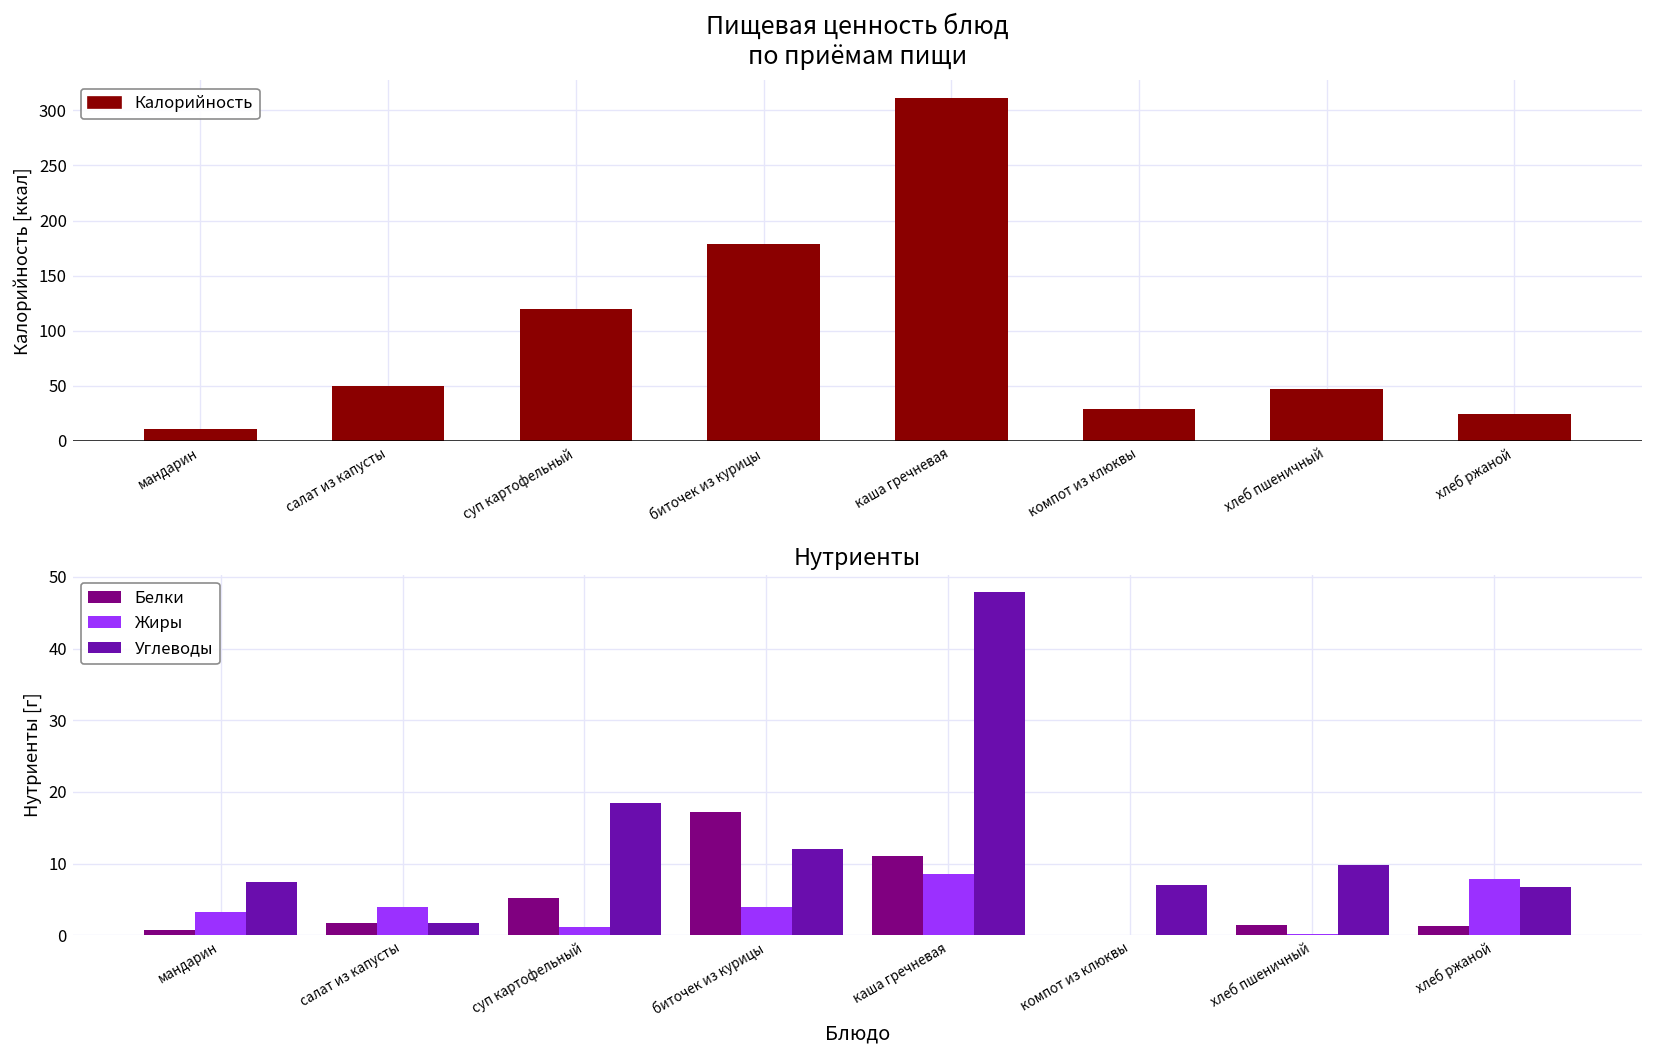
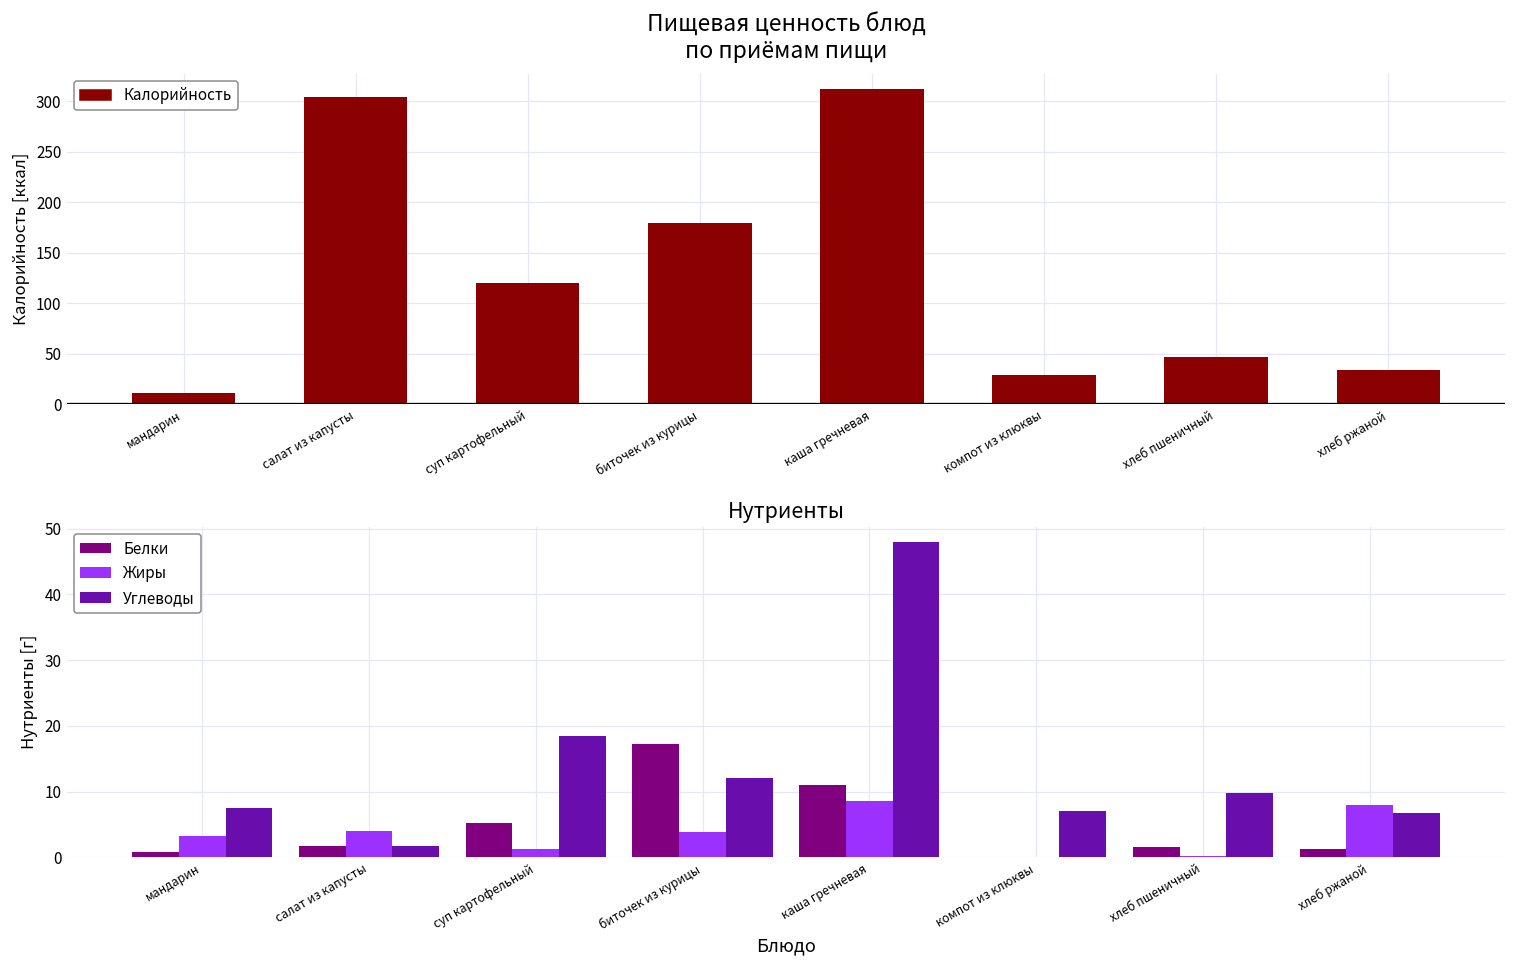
Пищевая ценность блюд по приёмам пищи, салат из капусты: 50 -> 300
Пищевая ценность блюд по приёмам пищи, хлеб ржаной: 20 -> 30
